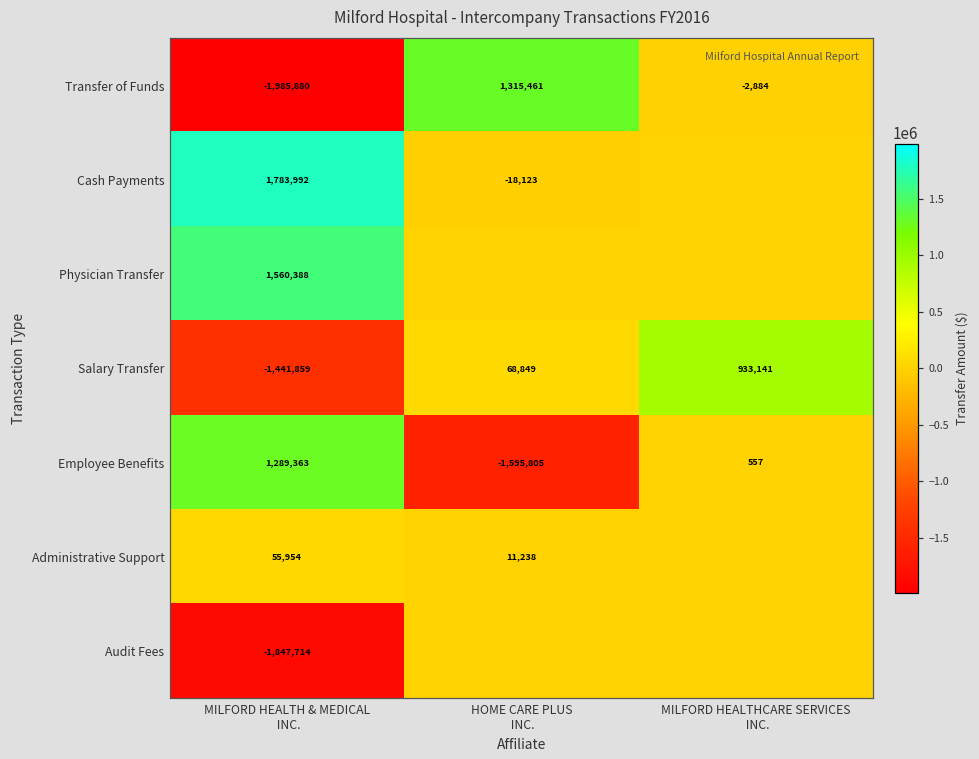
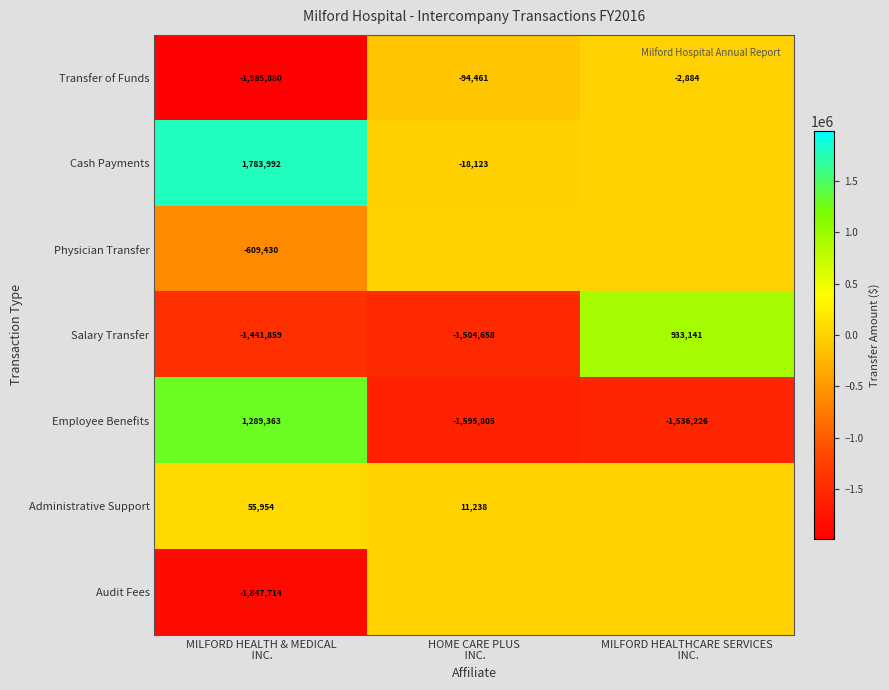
Transfer of Funds, HOME CARE PLUS INC.: 1,315,461 -> -94,461
Physician Transfer, MILFORD HEALTH & MEDICAL INC.: 1,560,388 -> -609,430
Salary Transfer, HOME CARE PLUS INC.: 68,849 -> -1,504,658
Employee Benefits, MILFORD HEALTHCARE SERVICES INC.: 557 -> -1,536,226
